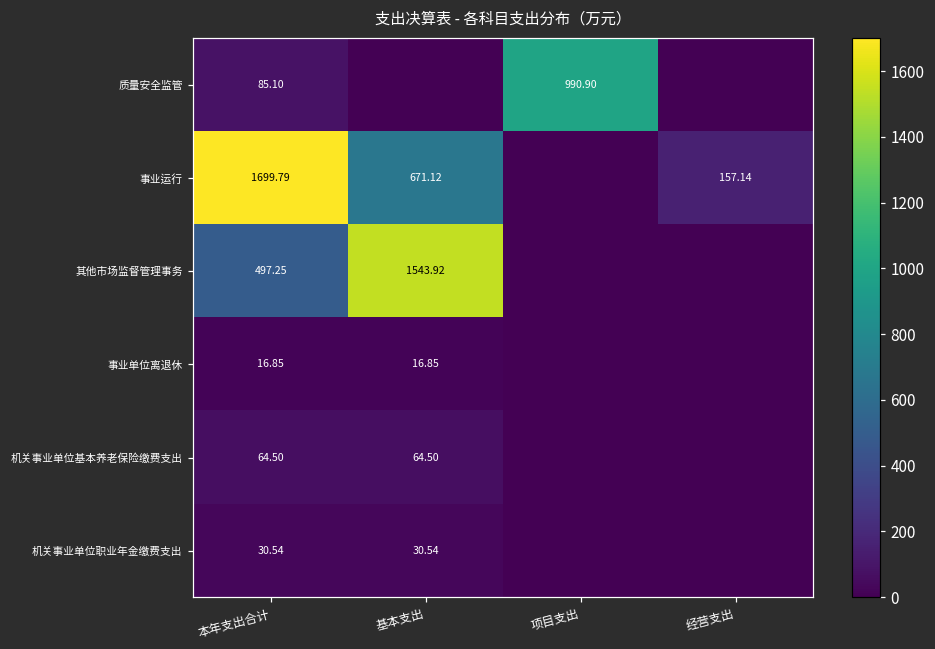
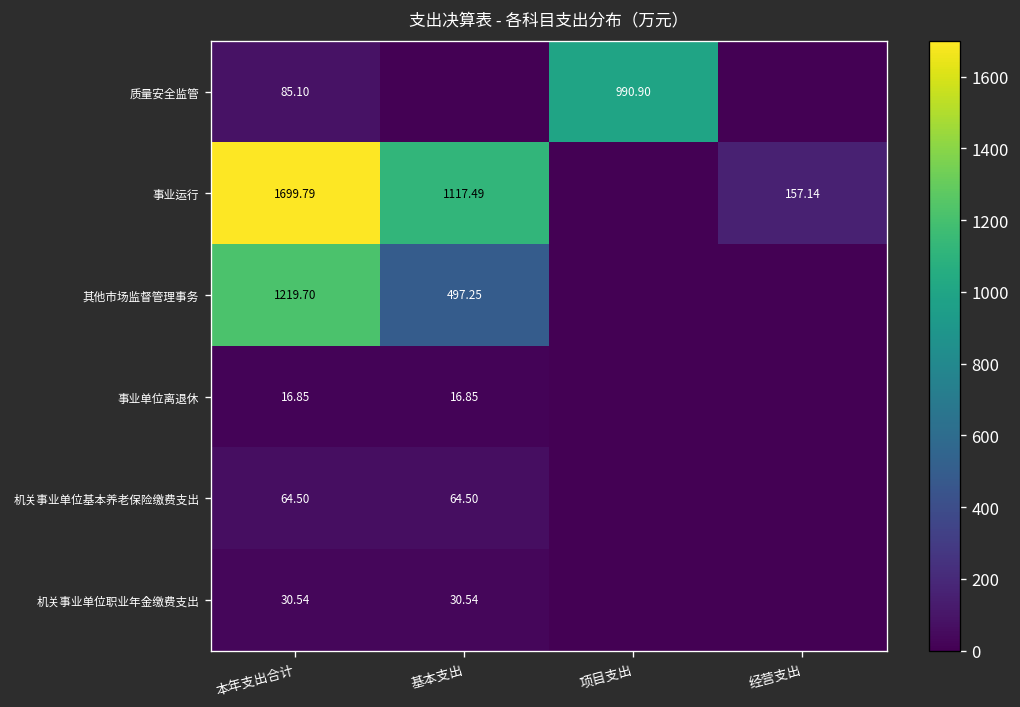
事业运行, 基本支出: 671.12 -> 1117.49
其他市场监督管理事务, 本年支出合计: 497.25 -> 1219.70
其他市场监督管理事务, 基本支出: 1543.92 -> 497.25
